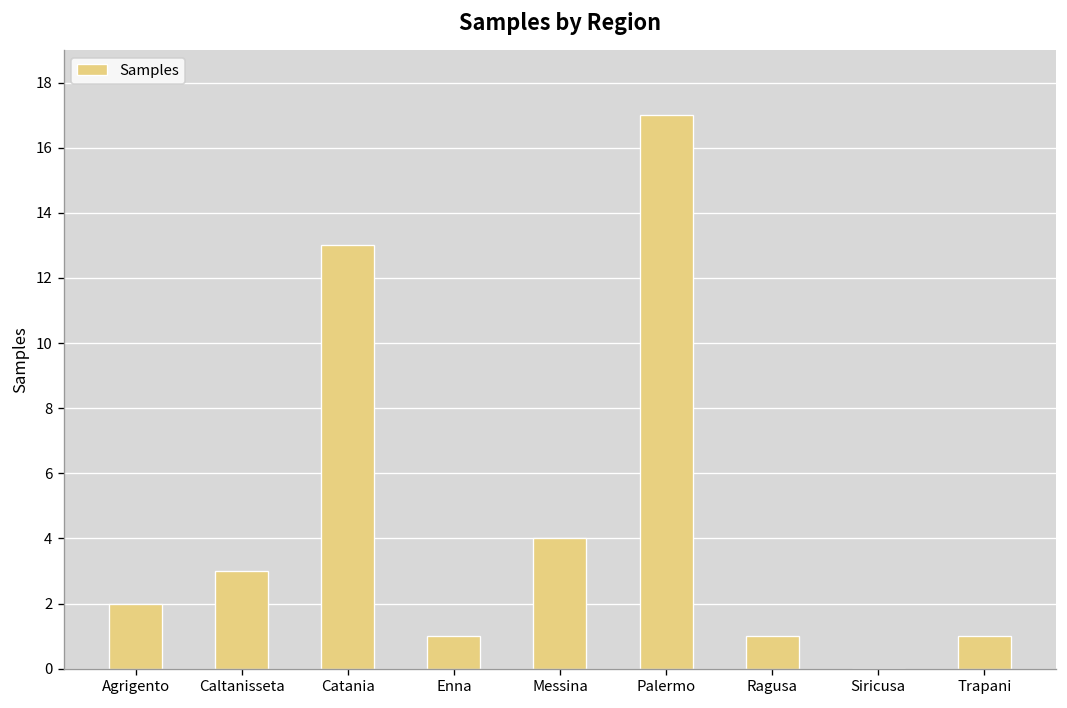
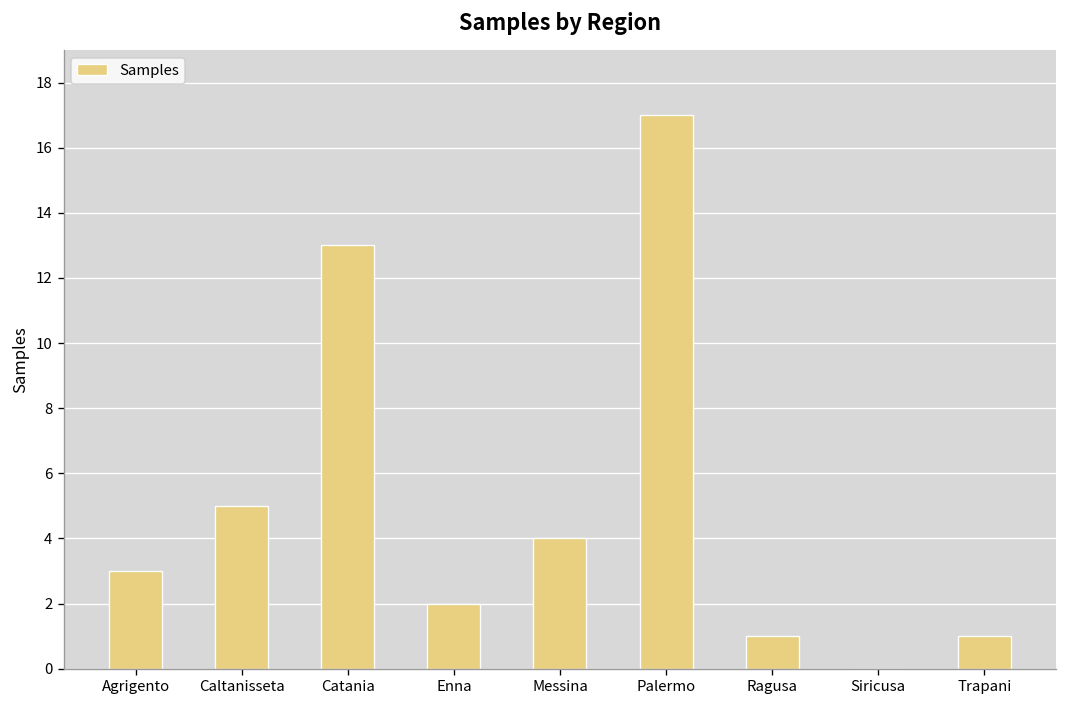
Agrigento: 2 -> 3
Caltanisseta: 3 -> 5
Enna: 1 -> 2
